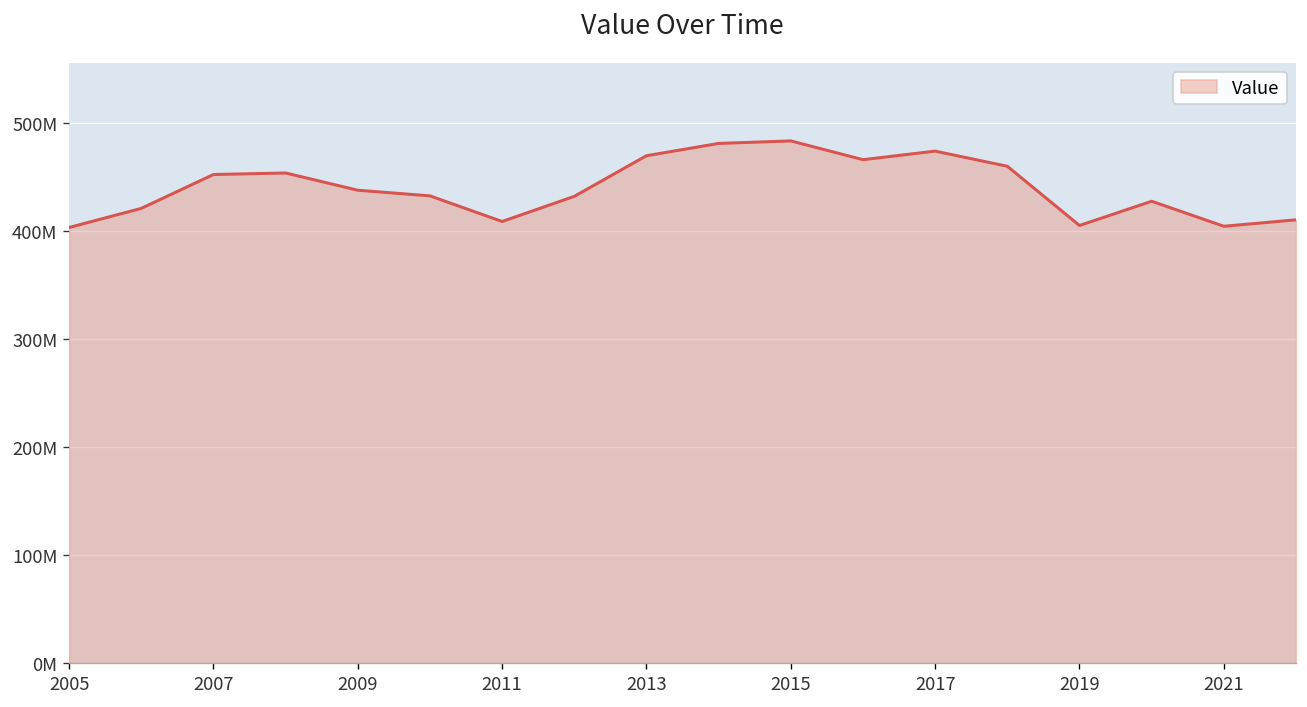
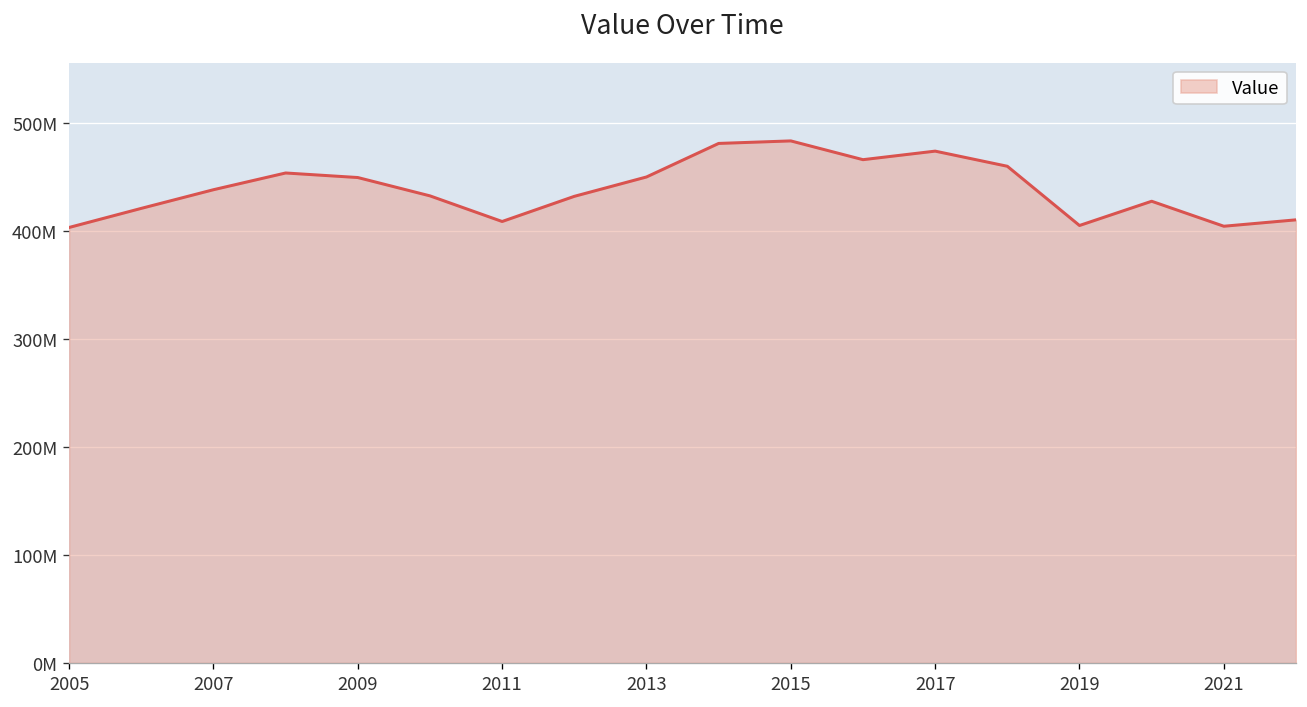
2007: 450000000 -> 440000000
2009: 440000000 -> 450000000
2013: 470000000 -> 450000000
